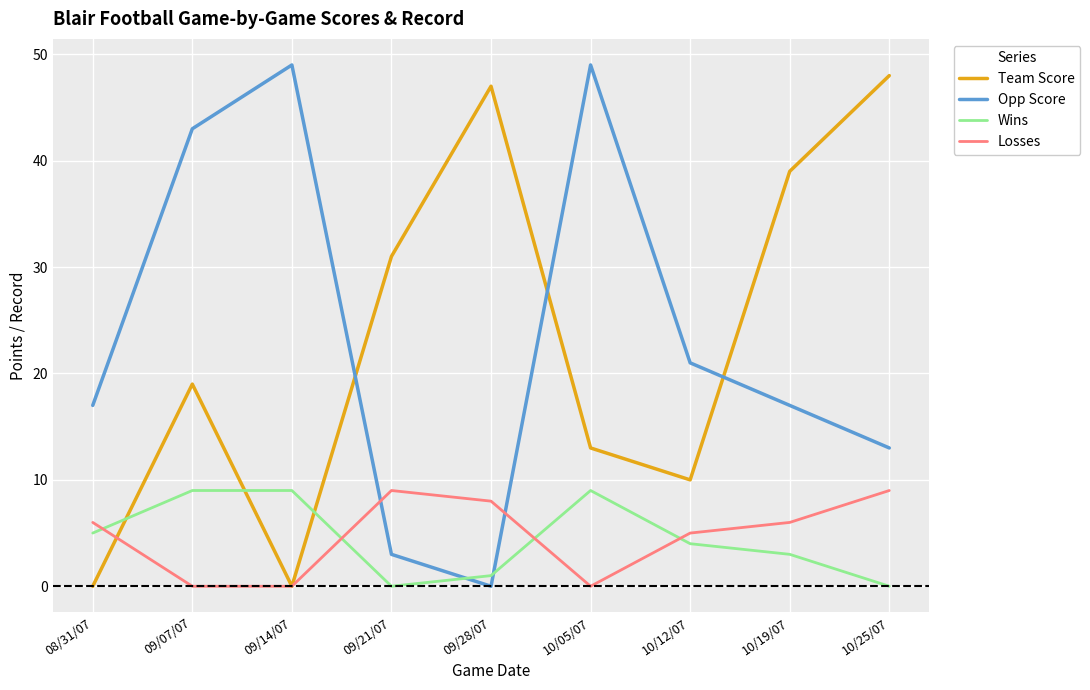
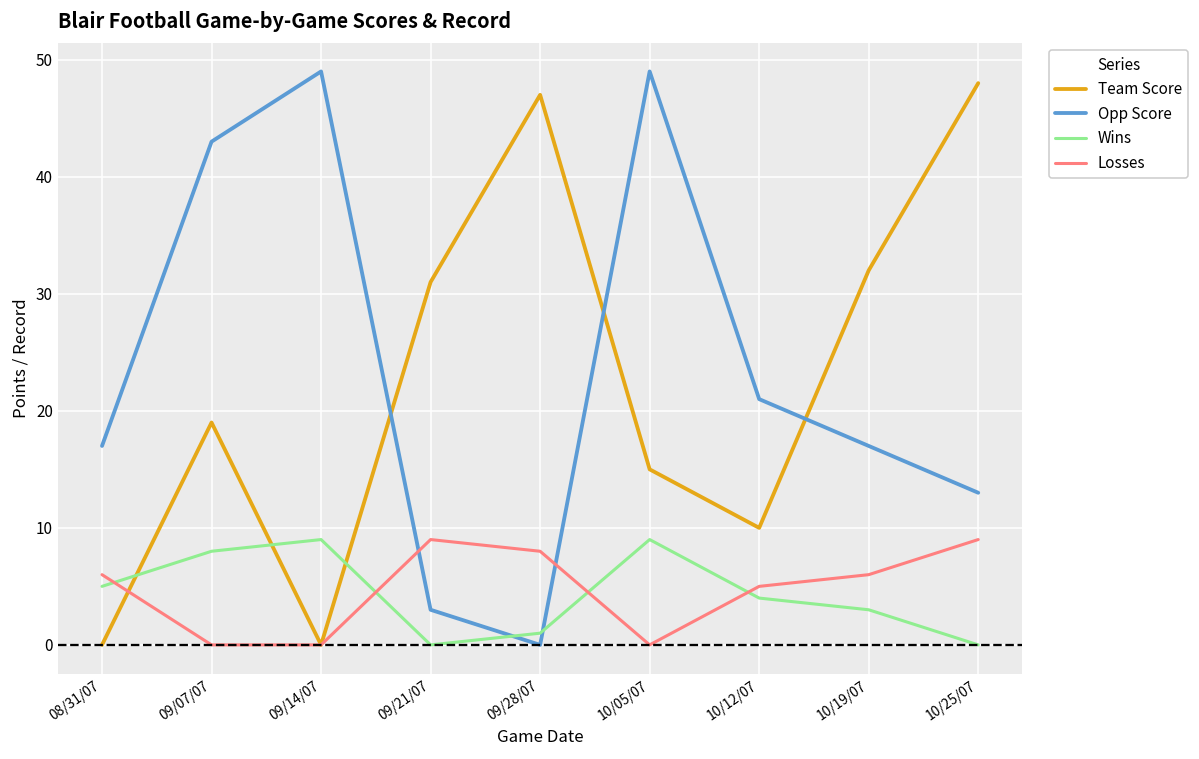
Wins, 09/07/07: 9 -> 8
Team Score, 10/05/07: 13 -> 15
Team Score, 10/19/07: 39 -> 32
